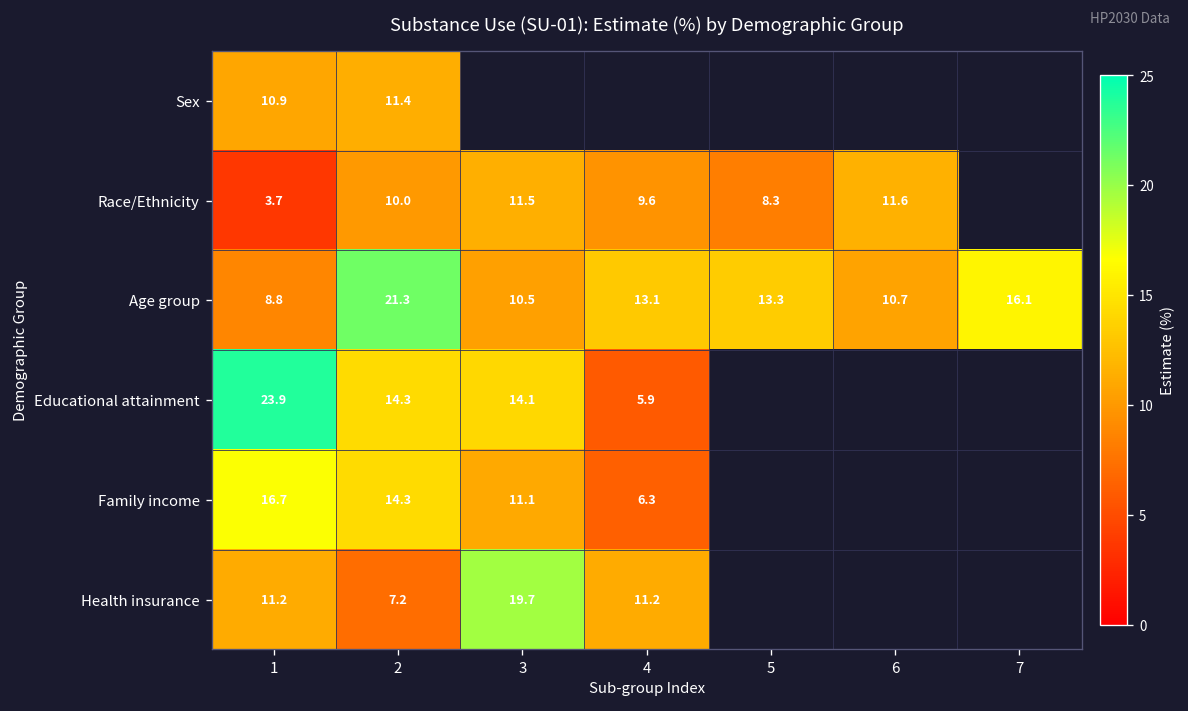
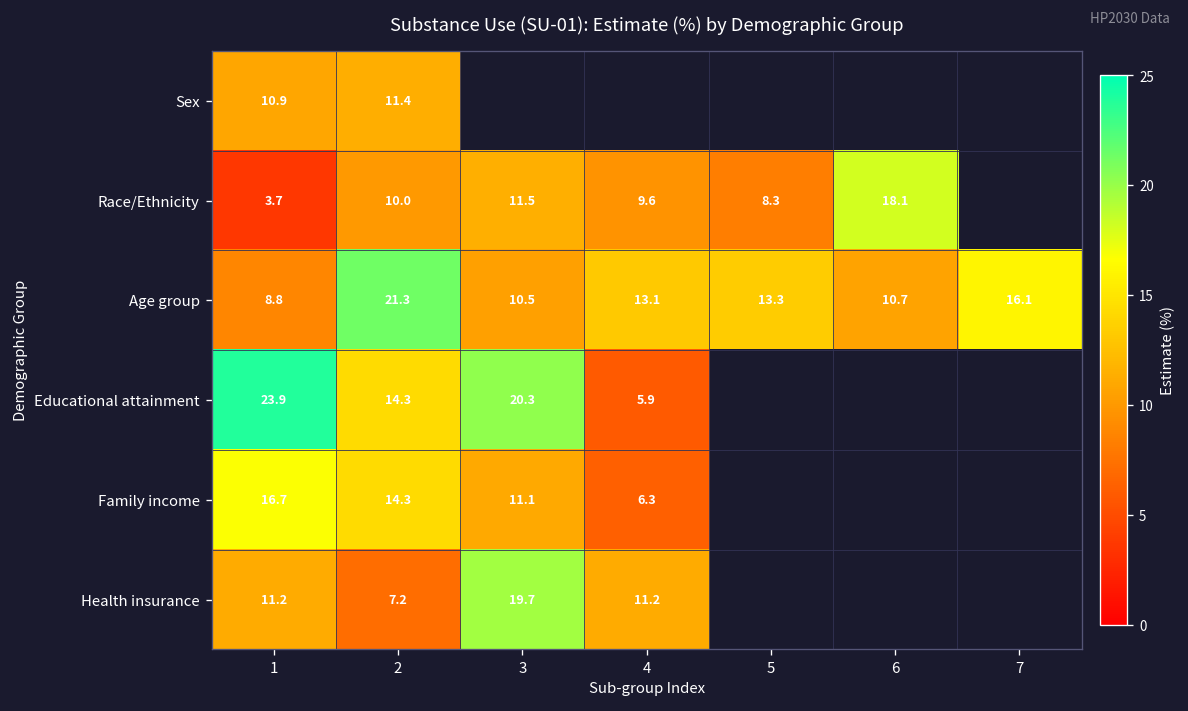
Race/Ethnicity, 6: 11.6 -> 18.1
Educational attainment, 3: 14.1 -> 20.3
